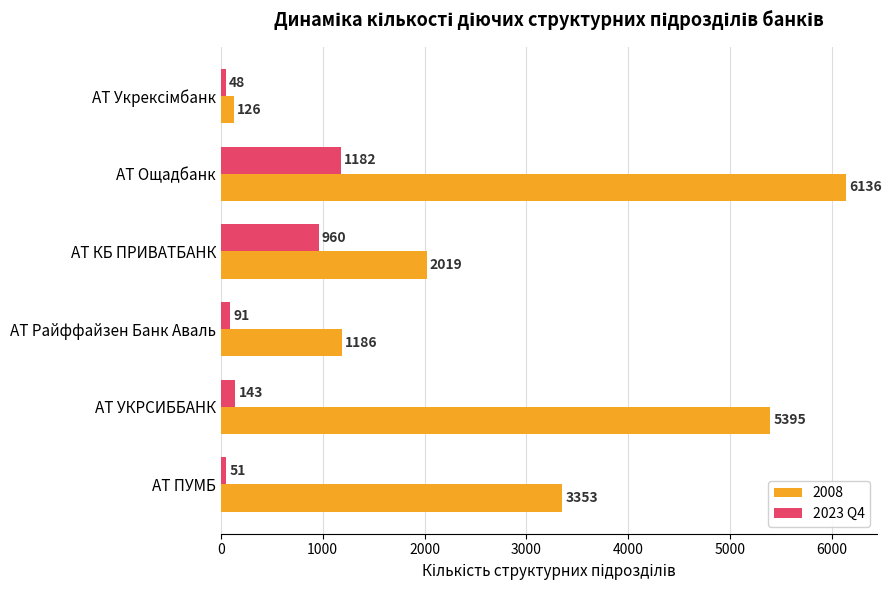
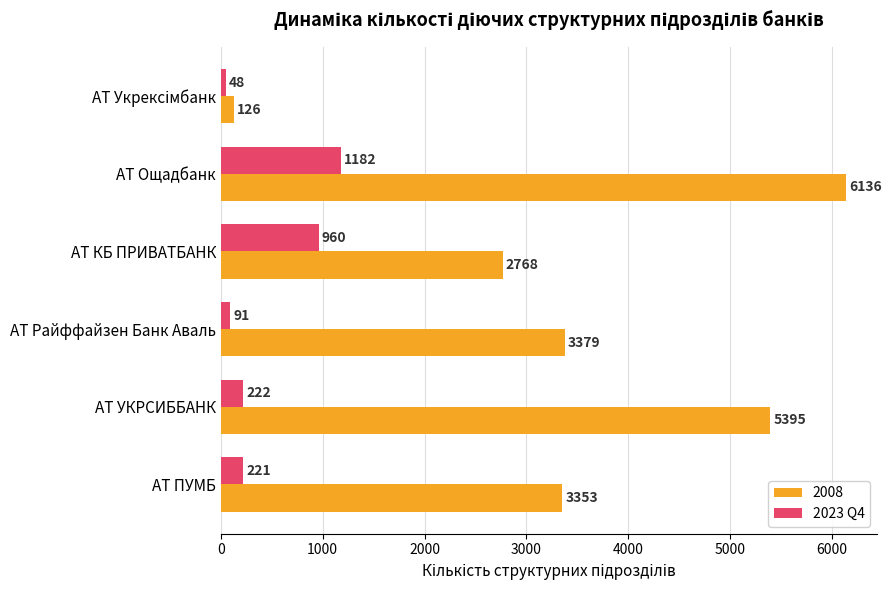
2008, АТ КБ ПРИВАТБАНК: 2019 -> 2768
2008, АТ Райффайзен Банк Аваль: 1186 -> 3379
2023 Q4, АТ УКРСИББАНК: 143 -> 222
2023 Q4, АТ ПУМБ: 51 -> 221
